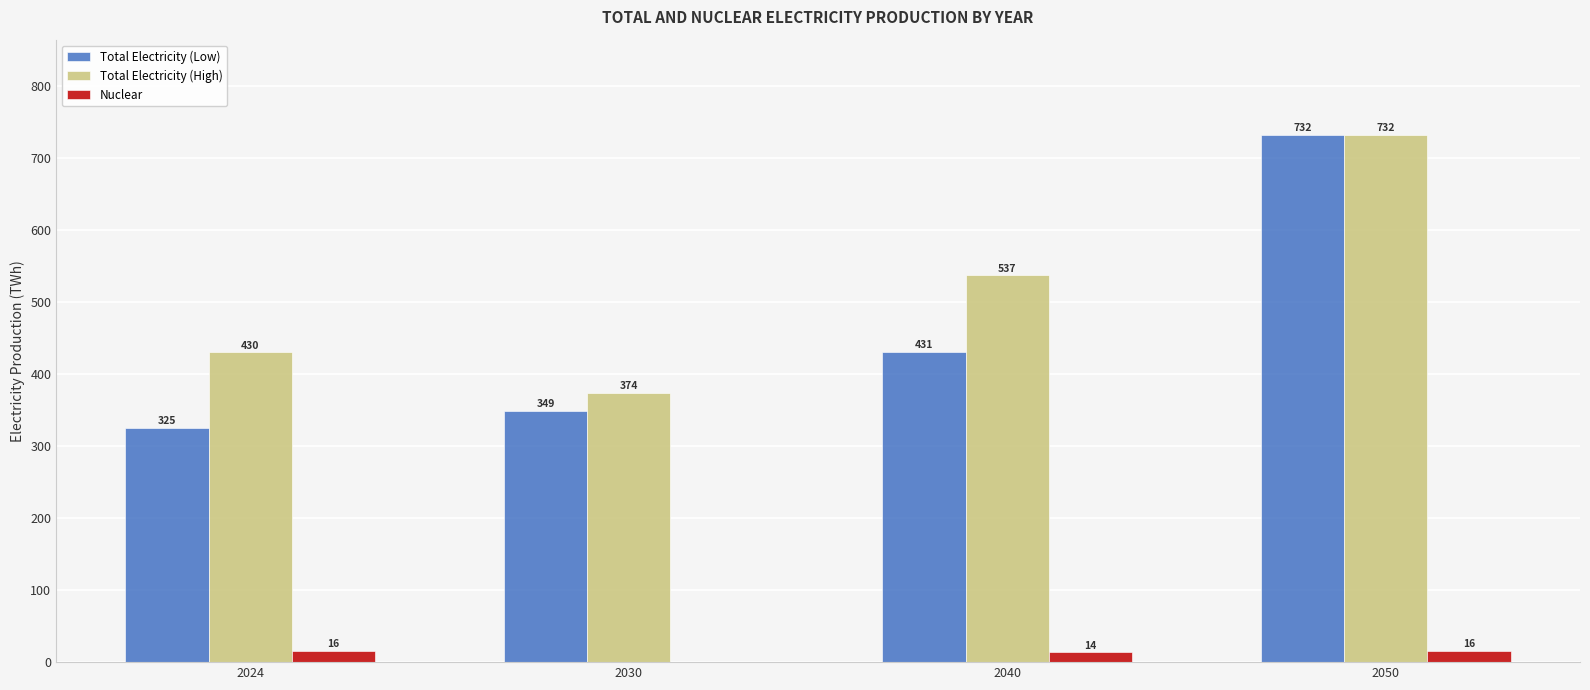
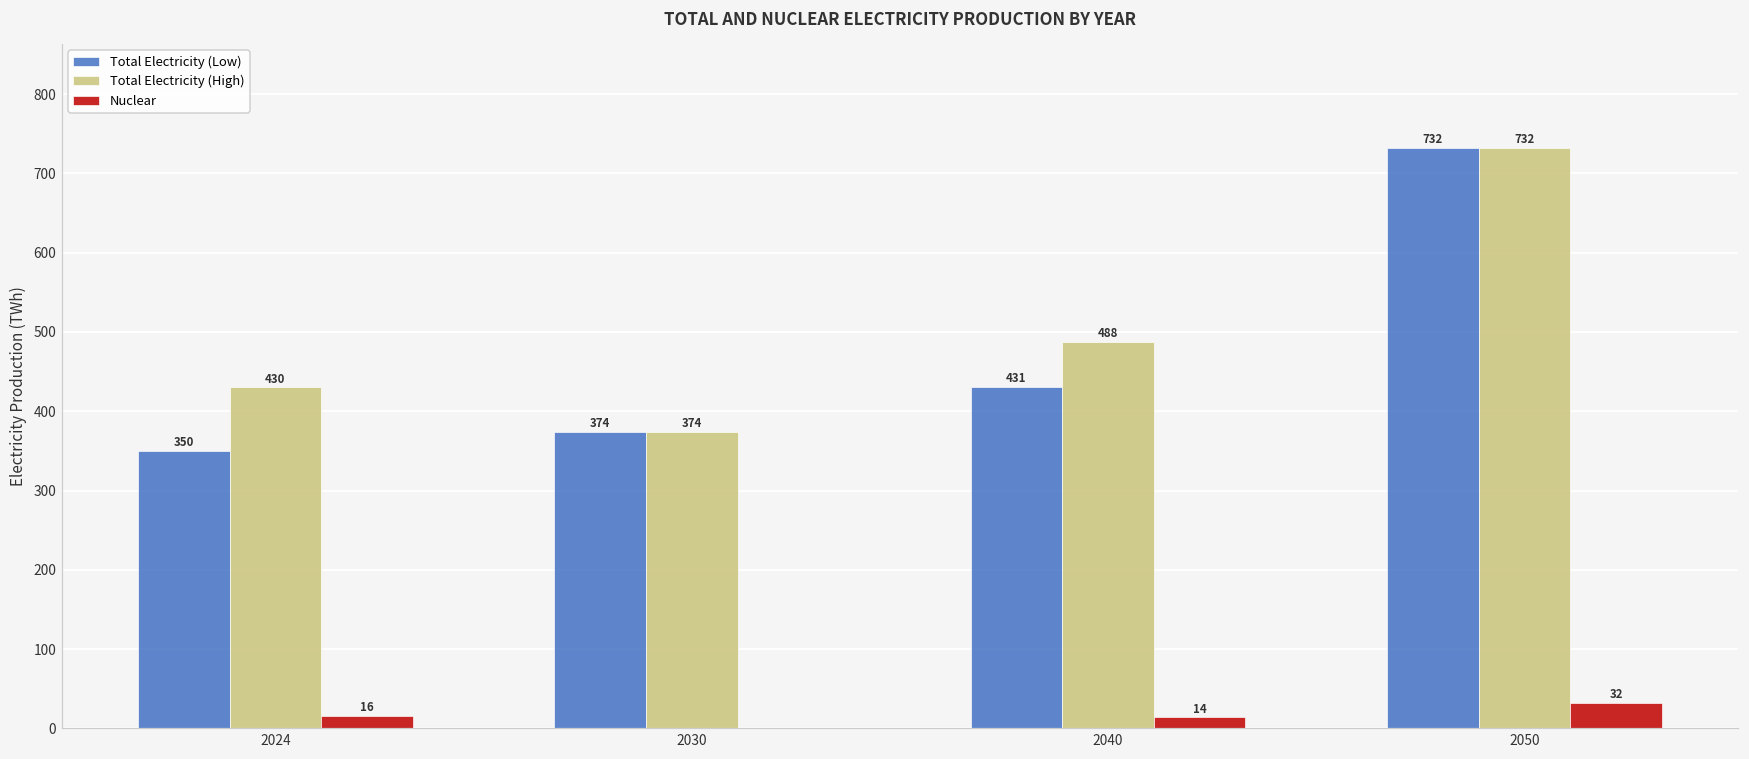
Total Electricity (Low), 2024: 325 -> 350
Total Electricity (Low), 2030: 349 -> 374
Total Electricity (High), 2040: 537 -> 488
Nuclear, 2050: 16 -> 32
